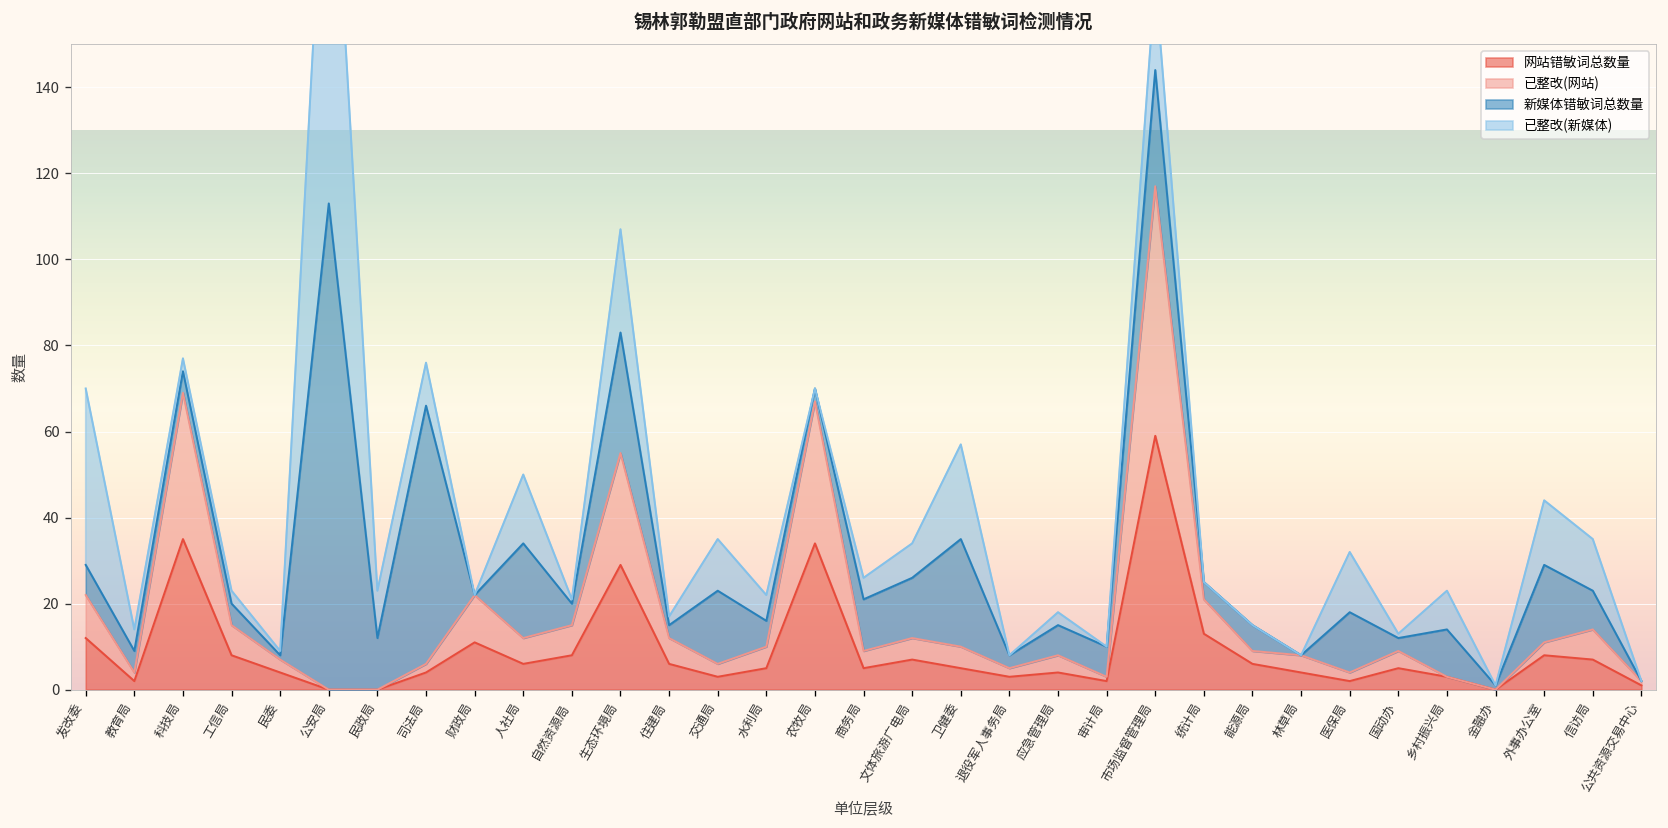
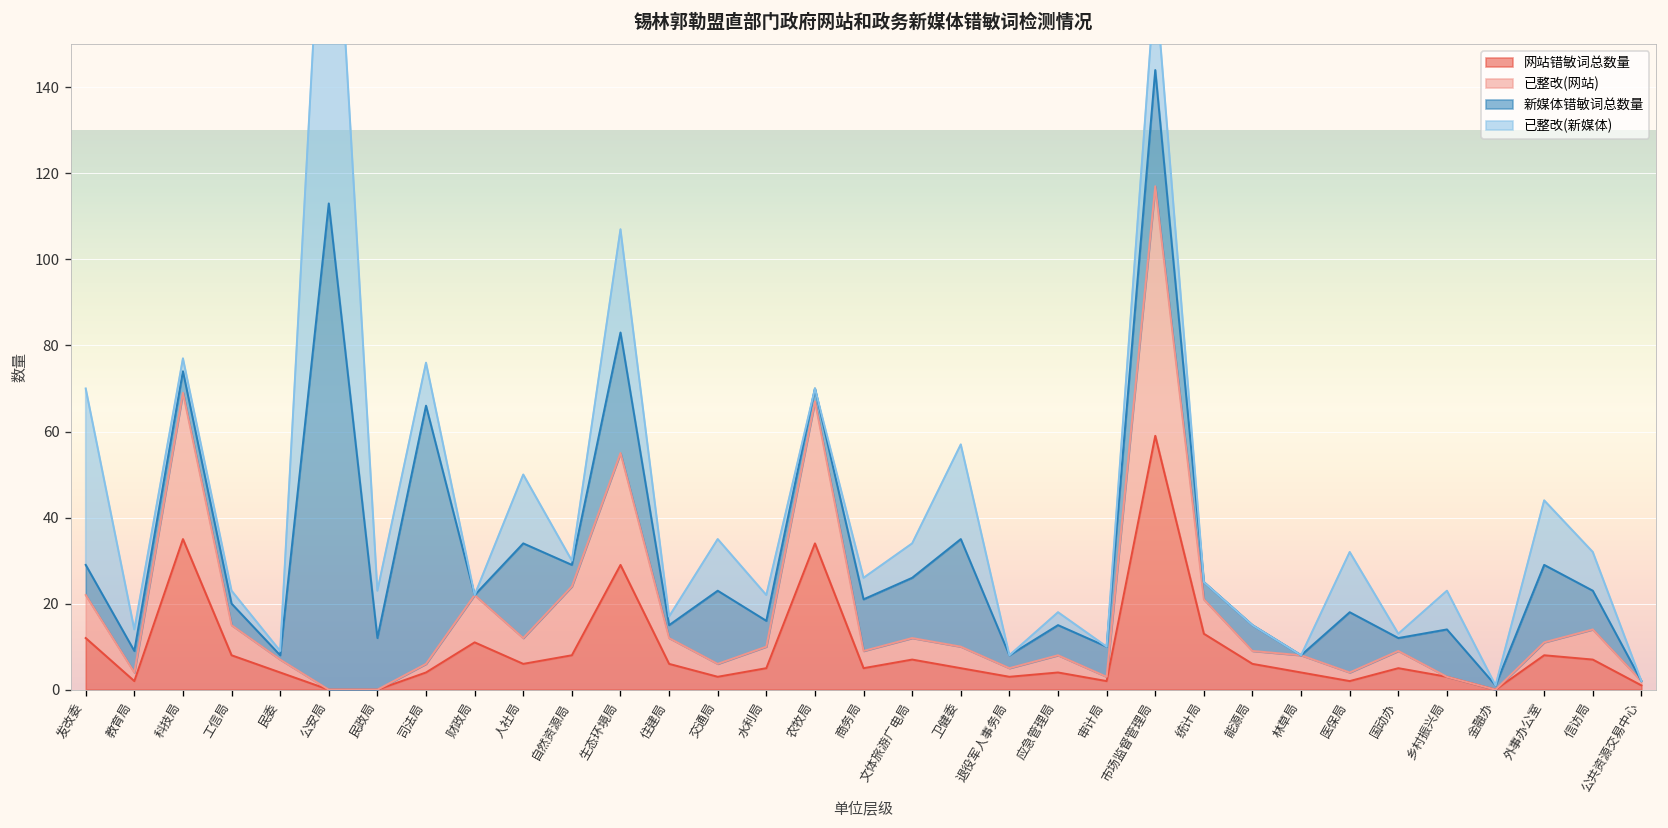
已整改(网站), 自然资源局: 7 -> 16
已整改(新媒体), 信访局: 12 -> 9
